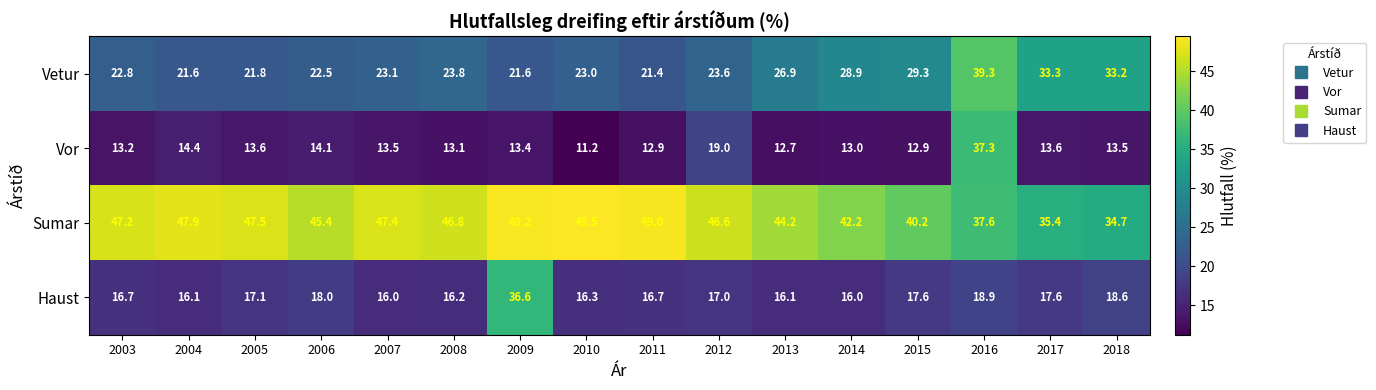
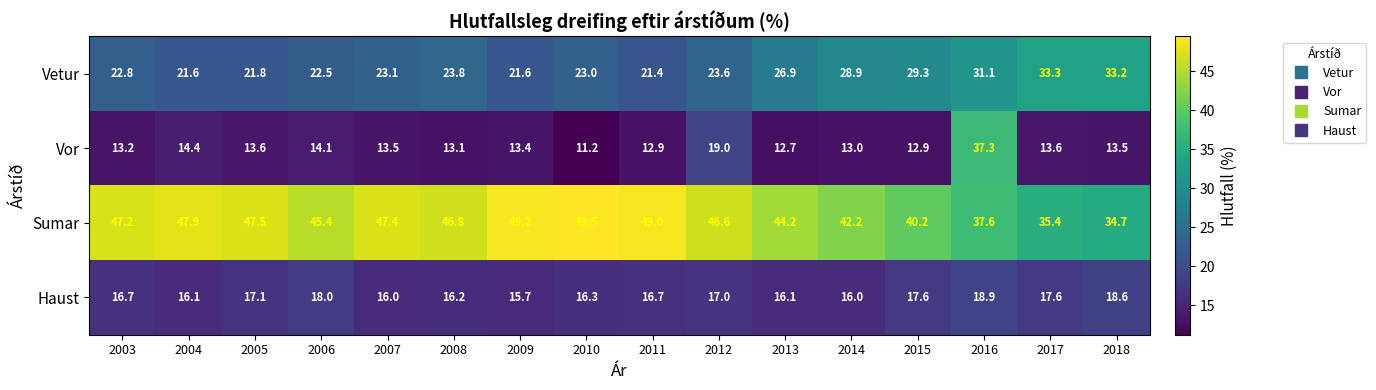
Vetur, 2016: 39.3 -> 31.1
Haust, 2009: 36.6 -> 15.7
